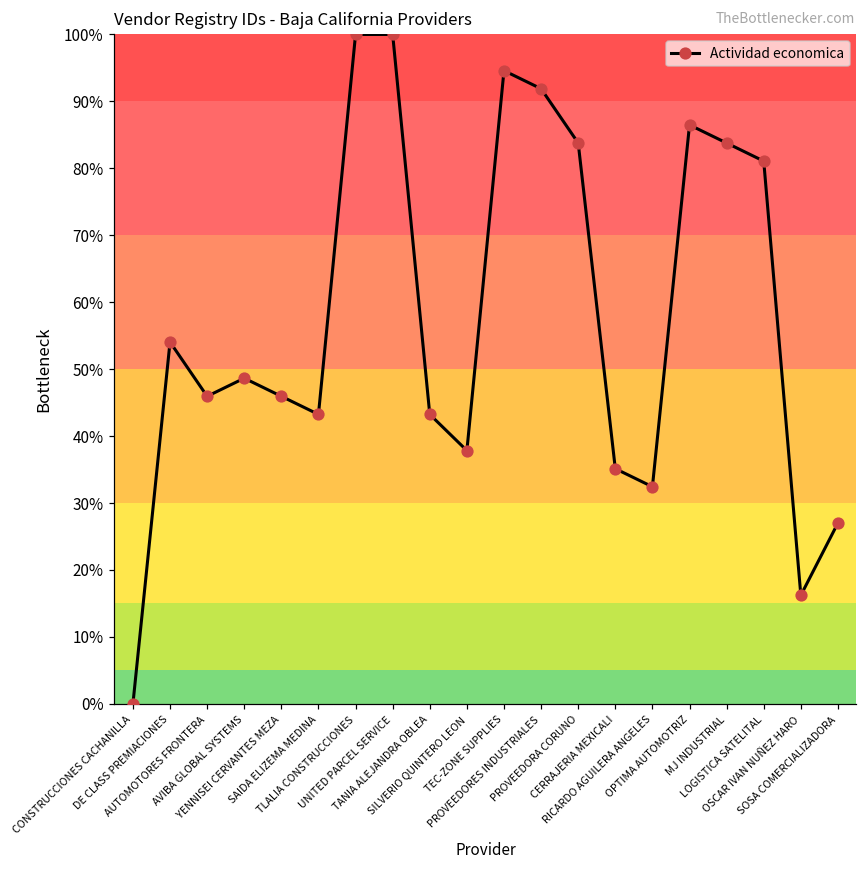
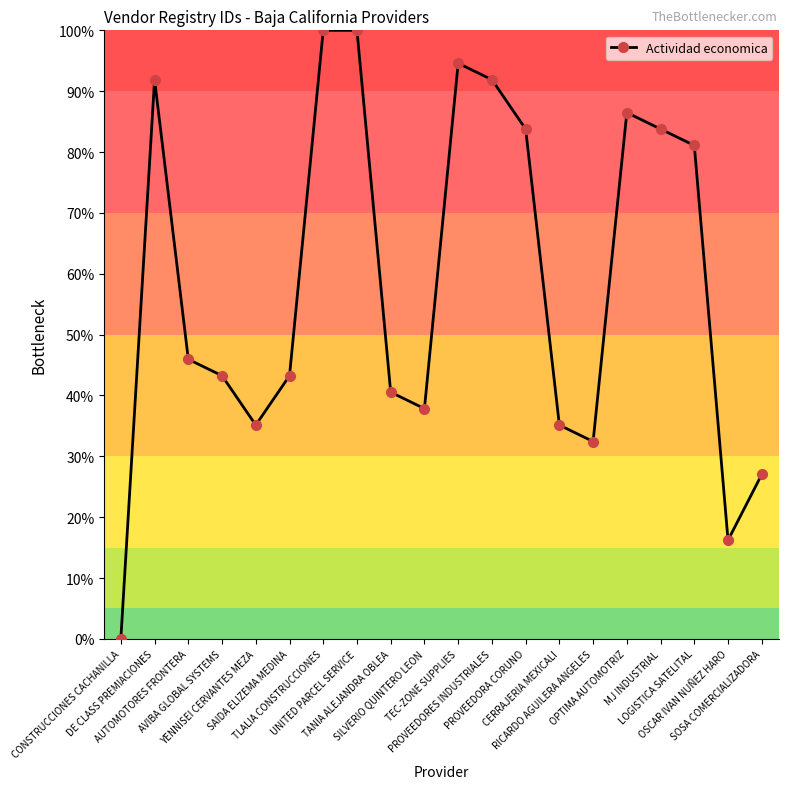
DE CLASS PREMIACIONES: 54% -> 92%
AVIBA GLOBAL SYSTEMS: 49% -> 43%
YENNISEI CERVANTES MEZA: 46% -> 35%
TANIA ALEJANDRA OBLEA: 43% -> 41%
